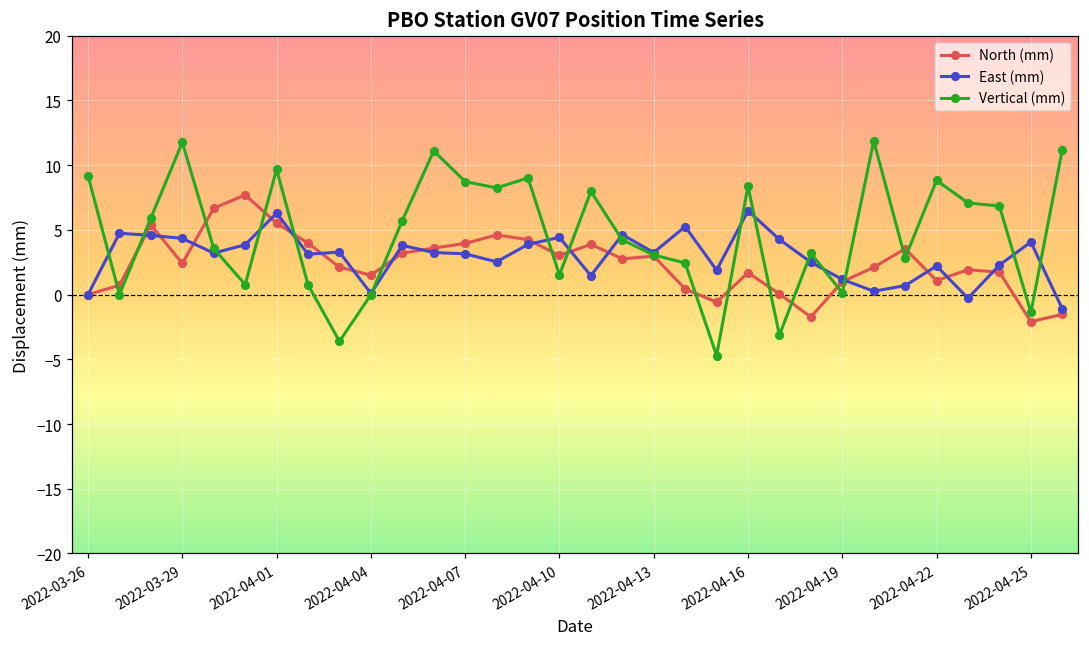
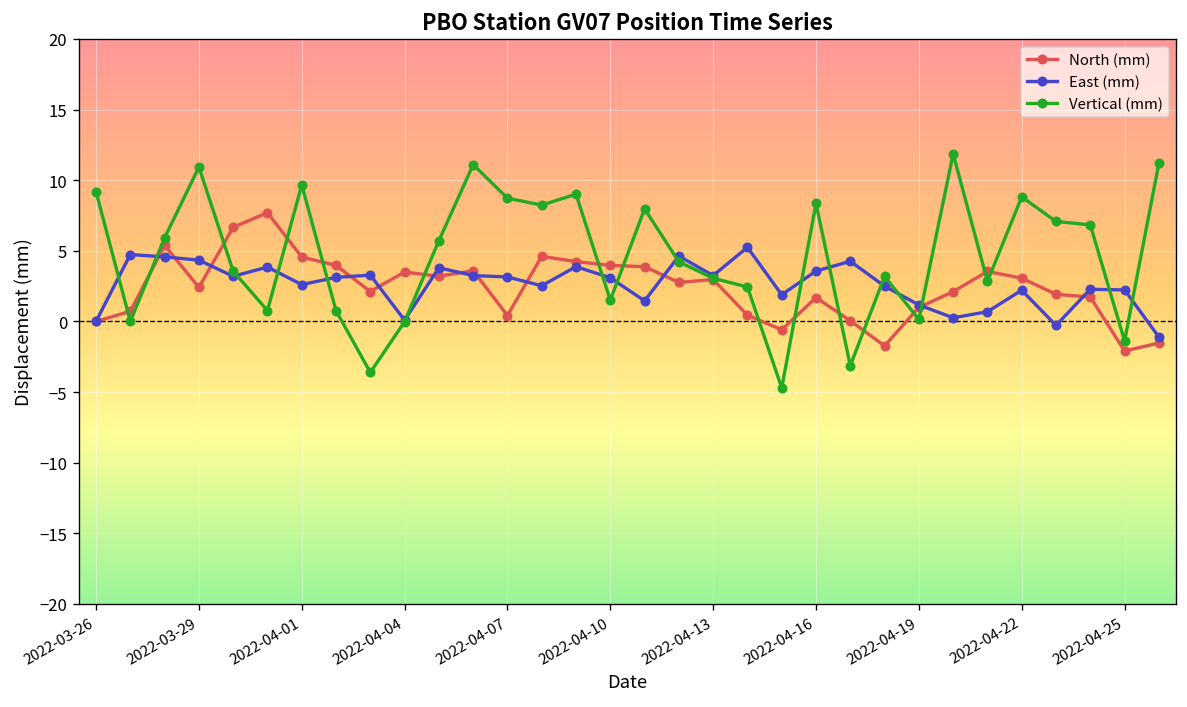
Vertical (mm), 2022-03-29: 11.8 -> 10.9
North (mm), 2022-04-01: 5.5 -> 4.6
East (mm), 2022-04-01: 6.3 -> 2.6
North (mm), 2022-04-04: 1.5 -> 3.5
North (mm), 2022-04-07: 4.0 -> 0.4
North (mm), 2022-04-10: 3.0 -> 4.0
East (mm), 2022-04-10: 4.4 -> 3.1
East (mm), 2022-04-16: 6.5 -> 3.6
North (mm), 2022-04-22: 1.1 -> 3.1
East (mm), 2022-04-25: 4.1 -> 2.2
